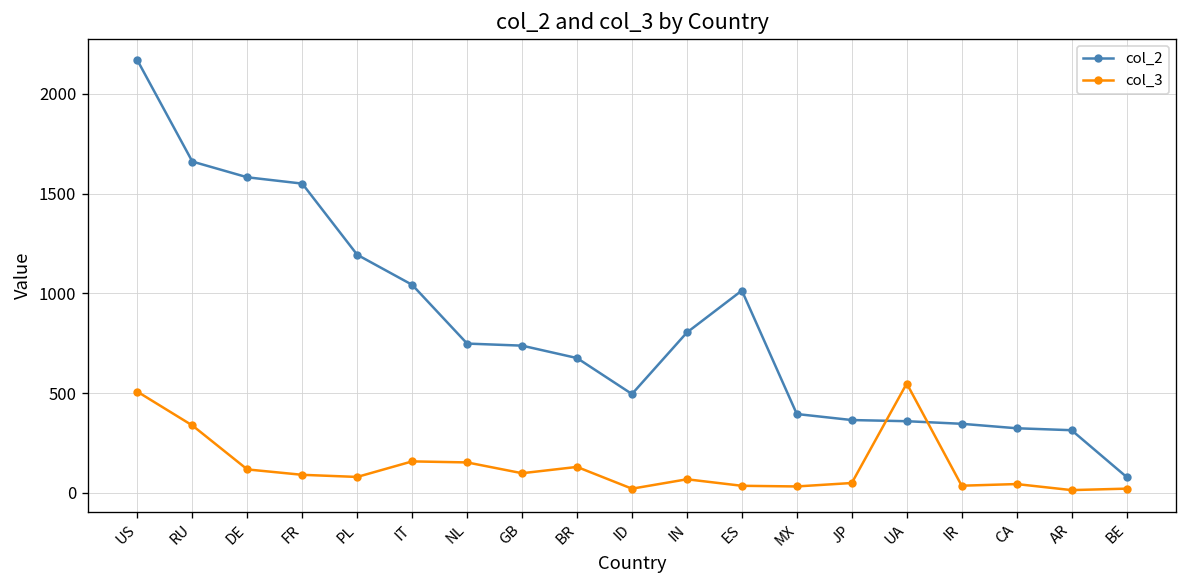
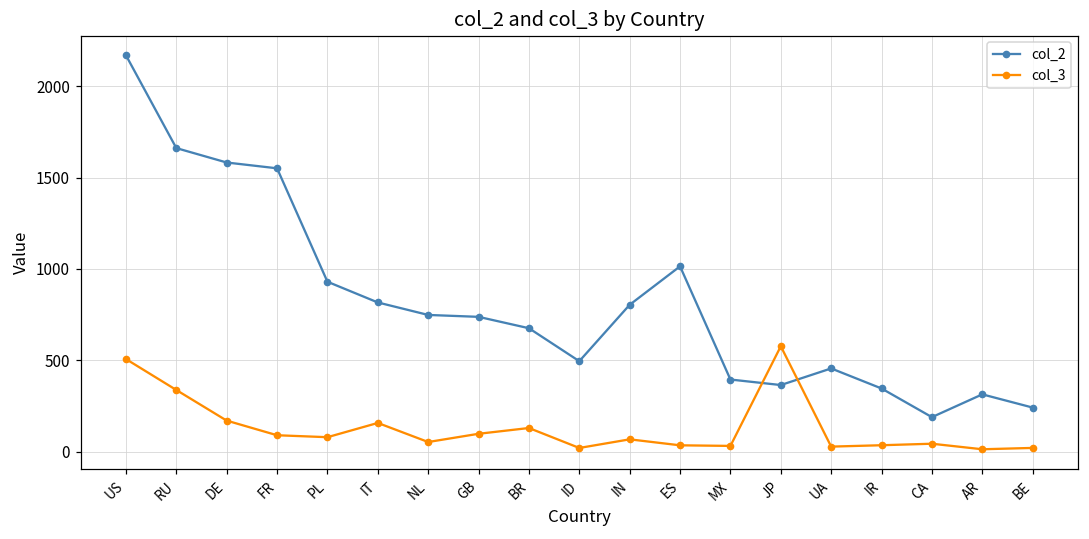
col_3, DE: 120 -> 170
col_2, PL: 1190 -> 930
col_2, IT: 1040 -> 820
col_3, NL: 150 -> 50
col_3, JP: 50 -> 580
col_2, UA: 360 -> 460
col_3, UA: 550 -> 30
col_2, CA: 320 -> 190
col_2, BE: 80 -> 240
